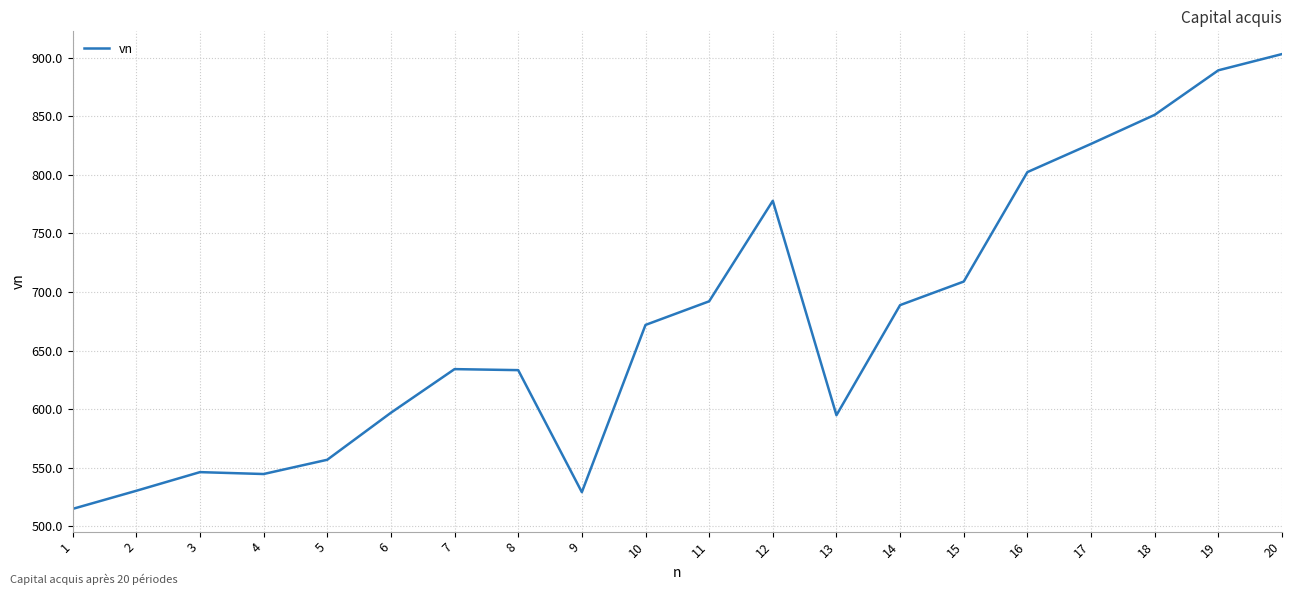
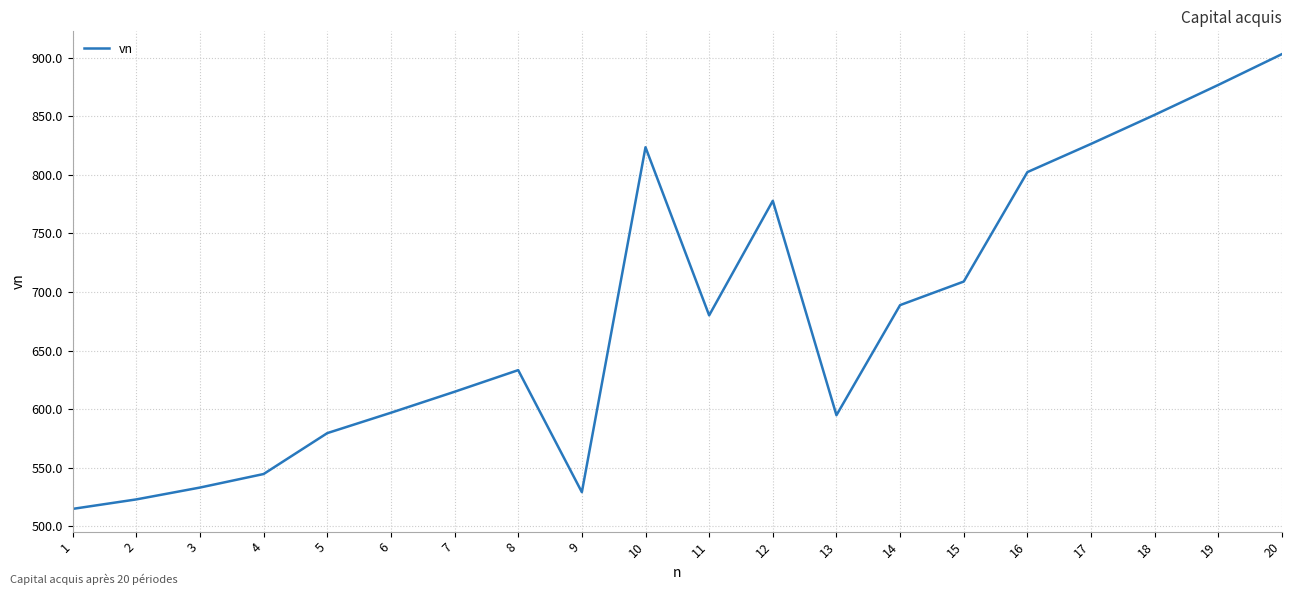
2: 530 -> 523
3: 546 -> 533
5: 557 -> 580
7: 634 -> 615
10: 672 -> 824
11: 692 -> 680
19: 889 -> 877
